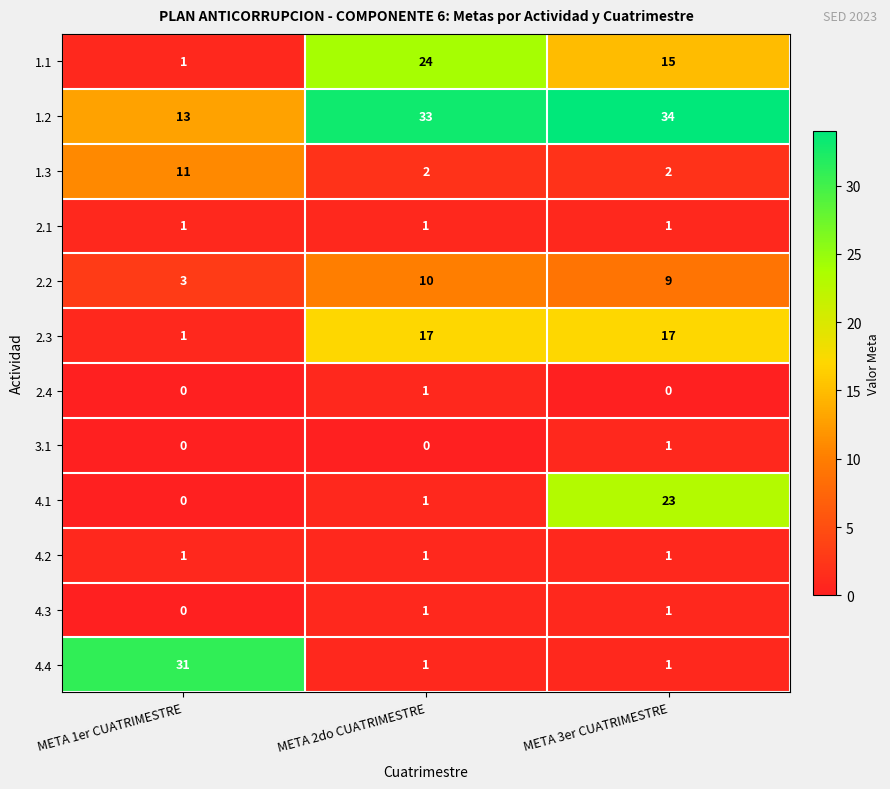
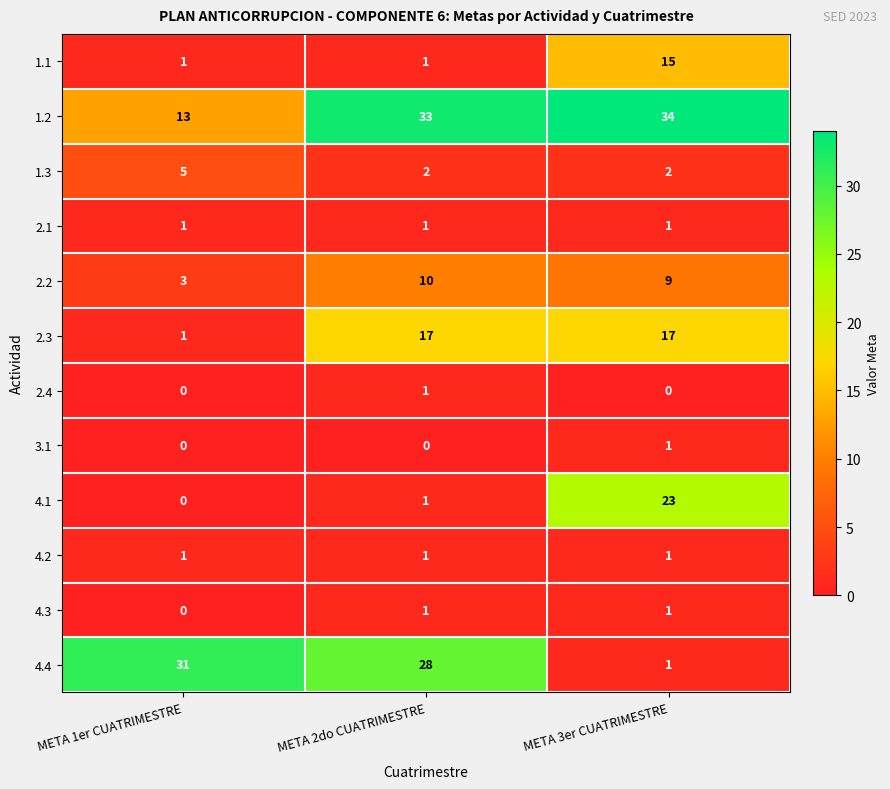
1.1, META 2do CUATRIMESTRE: 24 -> 1
1.3, META 1er CUATRIMESTRE: 11 -> 5
4.4, META 2do CUATRIMESTRE: 1 -> 28
